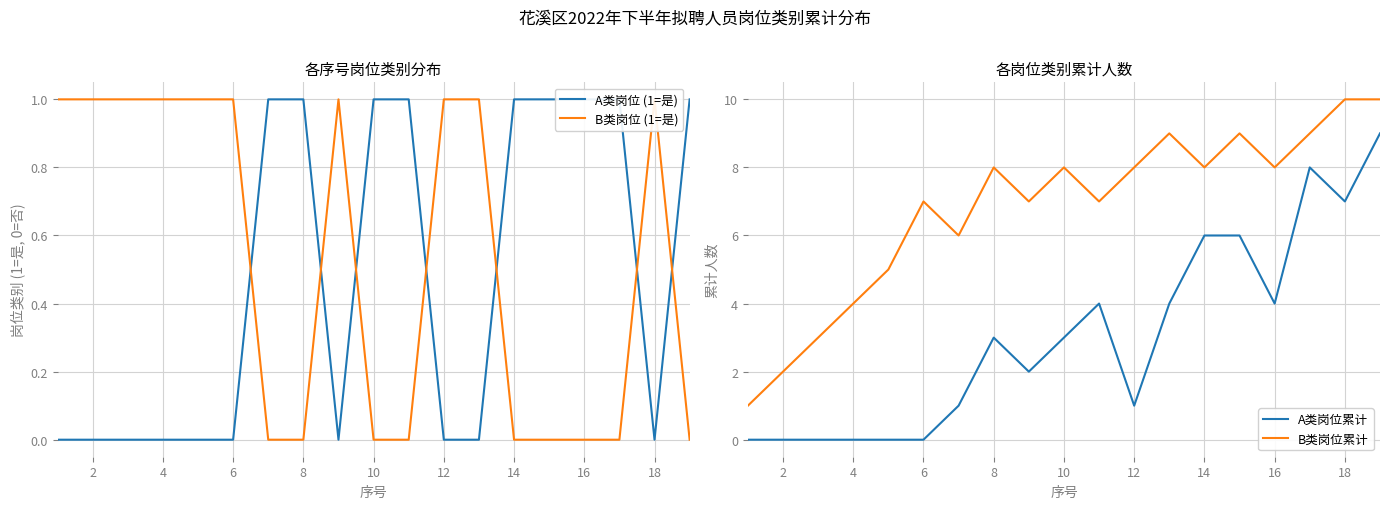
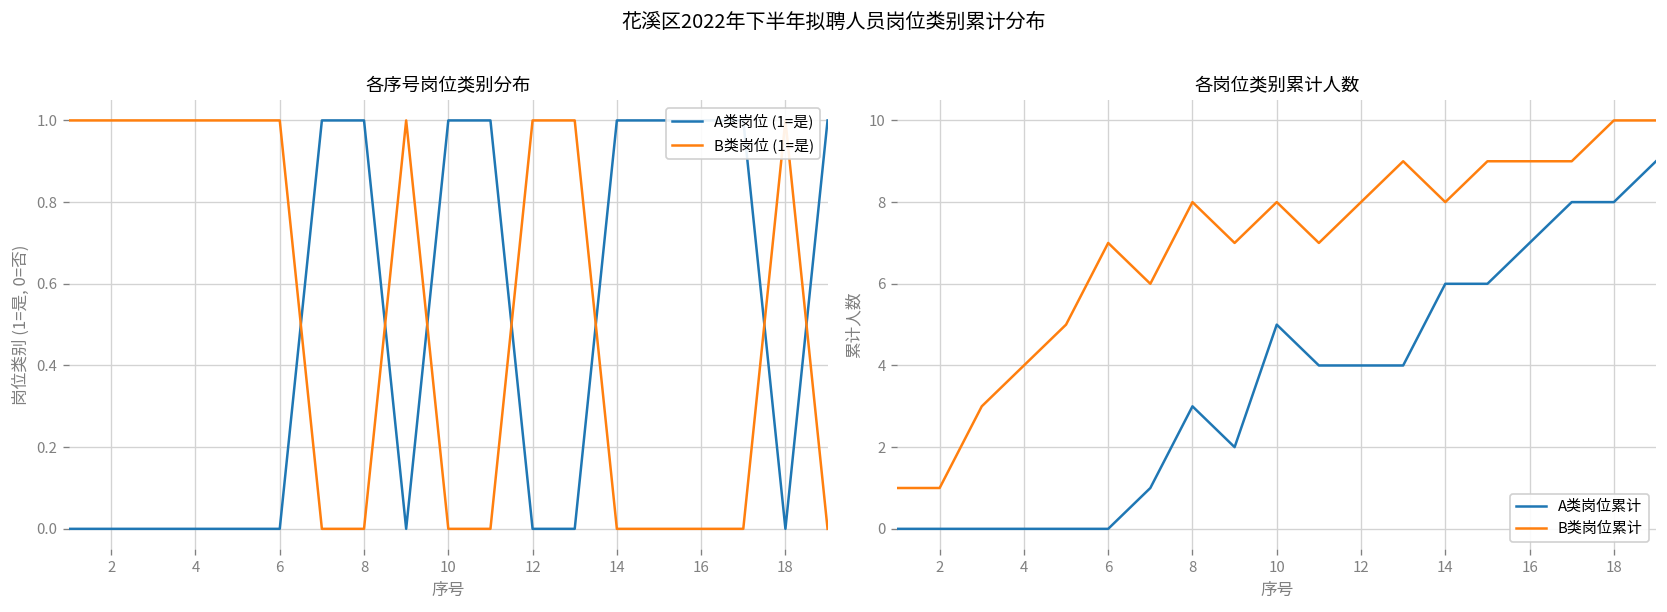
各岗位类别累计人数, B类岗位累计, 2: 2 -> 1
各岗位类别累计人数, A类岗位累计, 10: 3 -> 5
各岗位类别累计人数, A类岗位累计, 12: 1 -> 4
各岗位类别累计人数, A类岗位累计, 16: 4 -> 7
各岗位类别累计人数, B类岗位累计, 16: 8 -> 9
各岗位类别累计人数, A类岗位累计, 18: 7 -> 8
